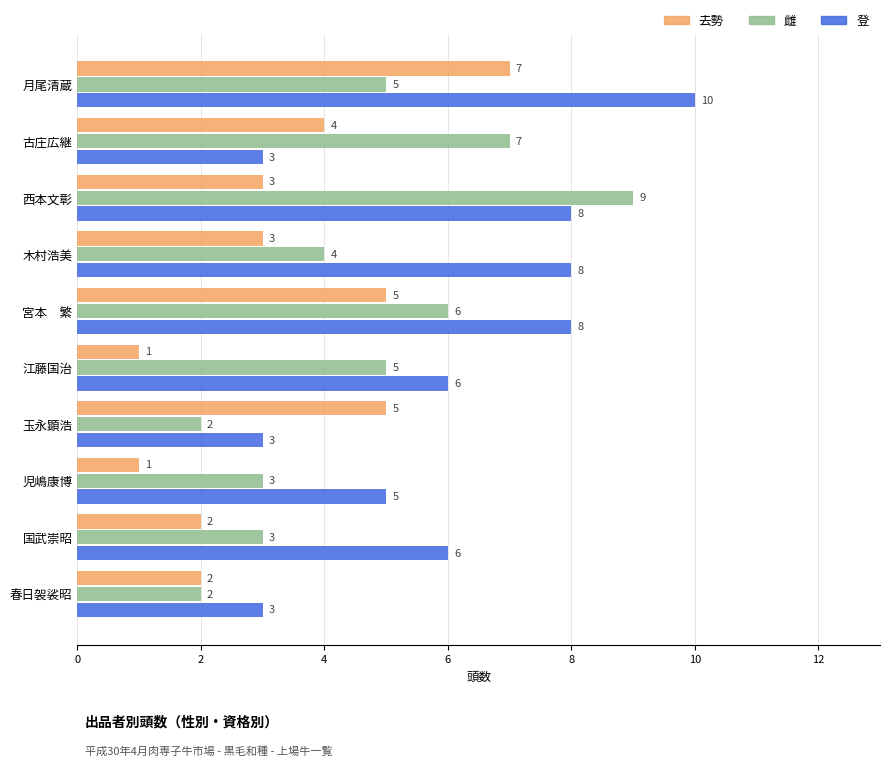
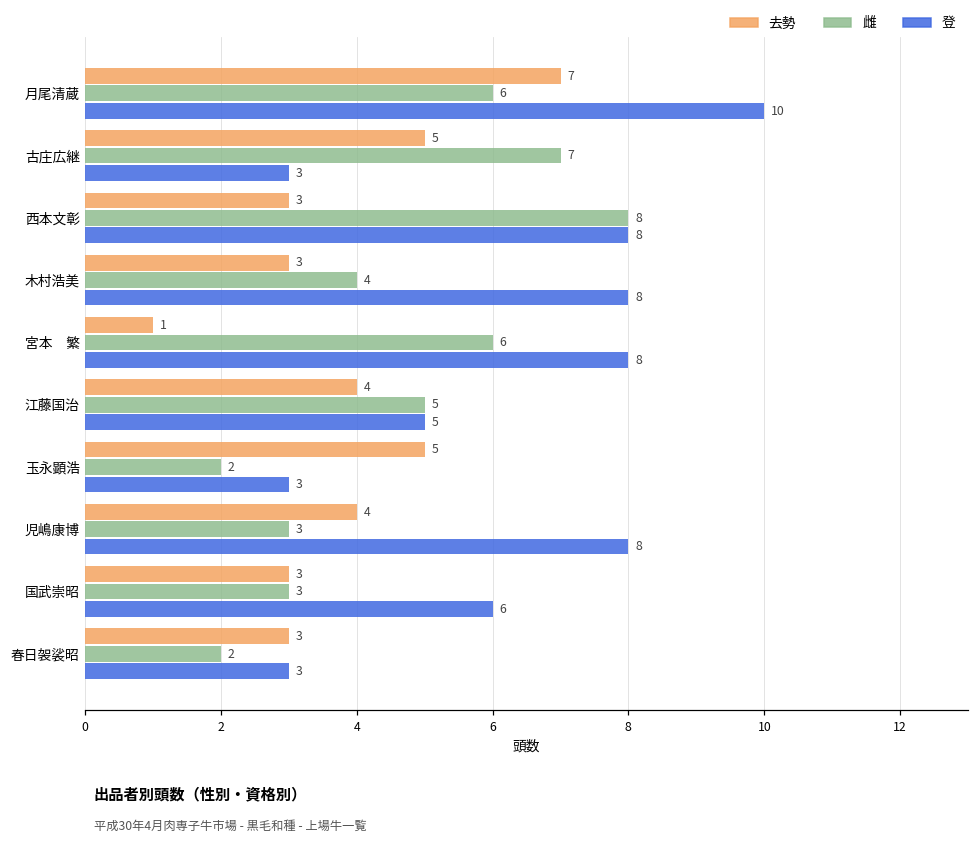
雌, 月尾清蔵: 5 -> 6
去勢, 古庄広継: 4 -> 5
雌, 西本文彰: 9 -> 8
去勢, 宮本 繁: 5 -> 1
去勢, 江藤国治: 1 -> 4
登, 江藤国治: 6 -> 5
去勢, 児嶋康博: 1 -> 4
登, 児嶋康博: 5 -> 8
去勢, 国武崇昭: 2 -> 3
去勢, 春日袈裟昭: 2 -> 3
